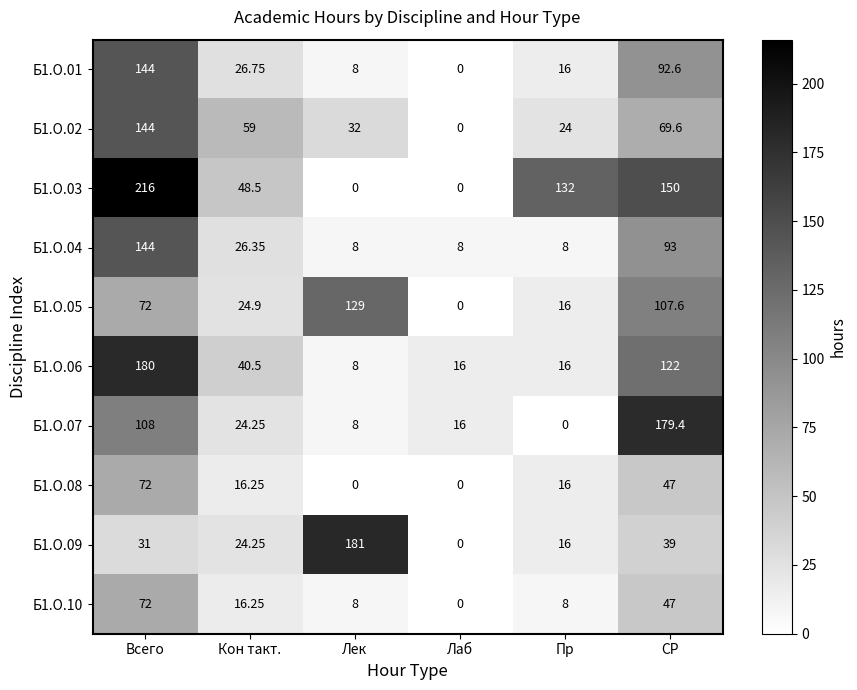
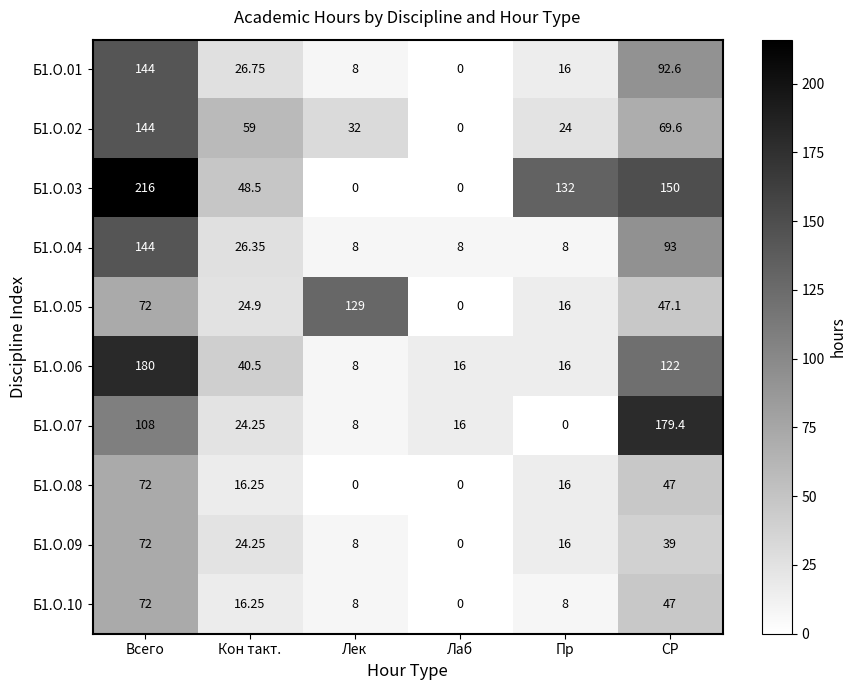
Б1.О.05, СР: 107.6 -> 47.1
Б1.О.09, Всего: 31 -> 72
Б1.О.09, Лек: 181 -> 8
